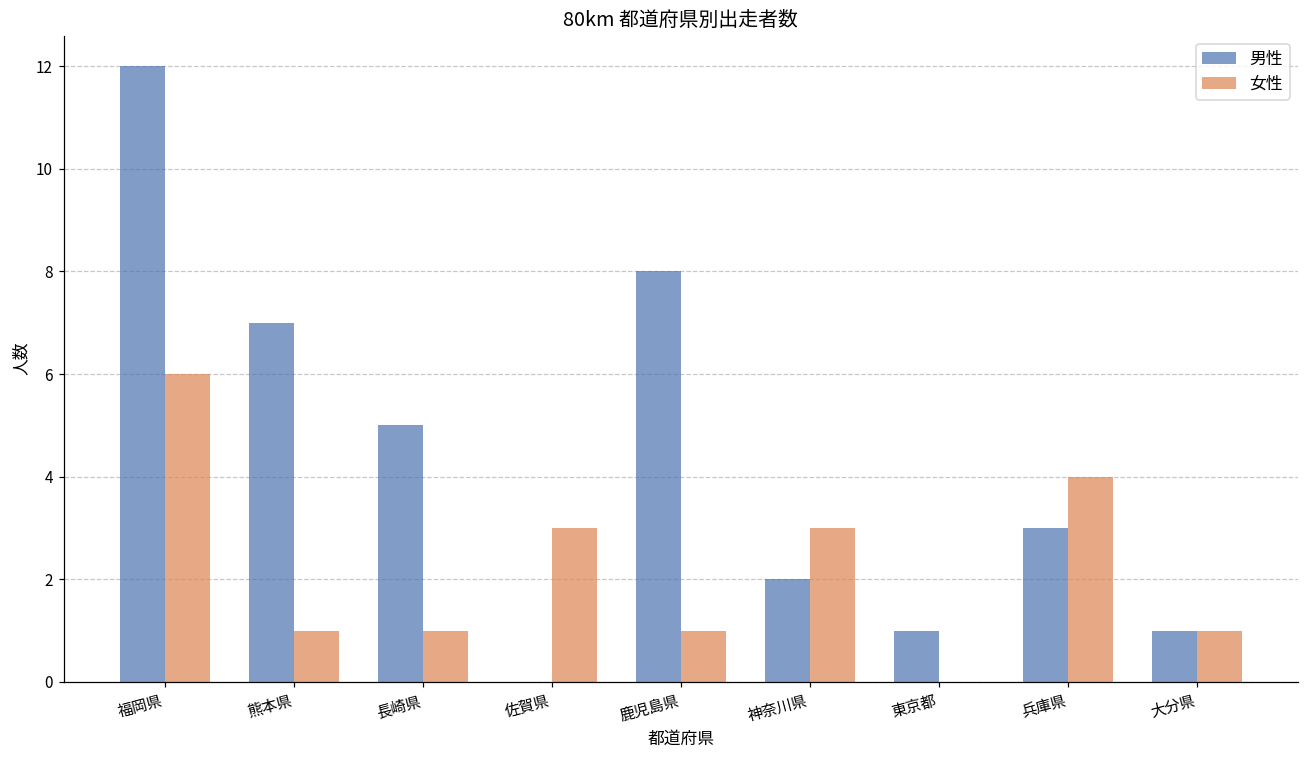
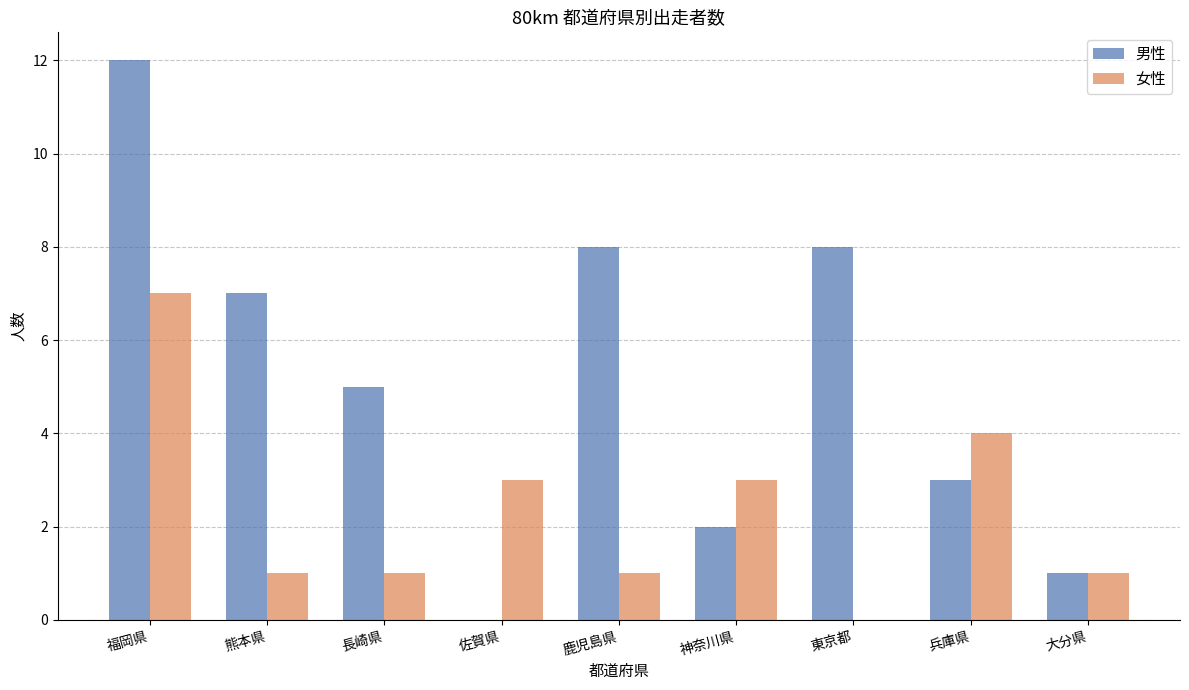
女性, 福岡県: 6 -> 7
男性, 東京都: 1 -> 8
